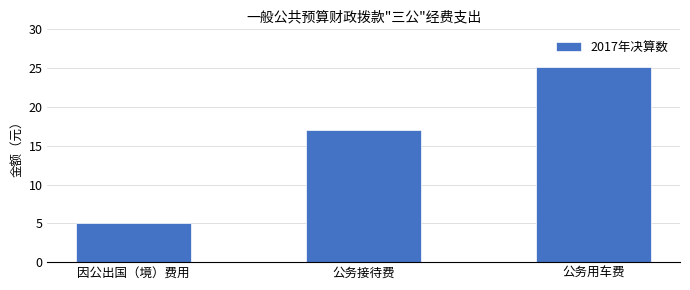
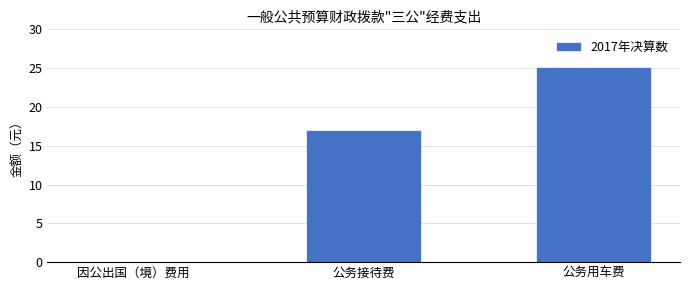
因公出国（境）费用: 5 -> 0
